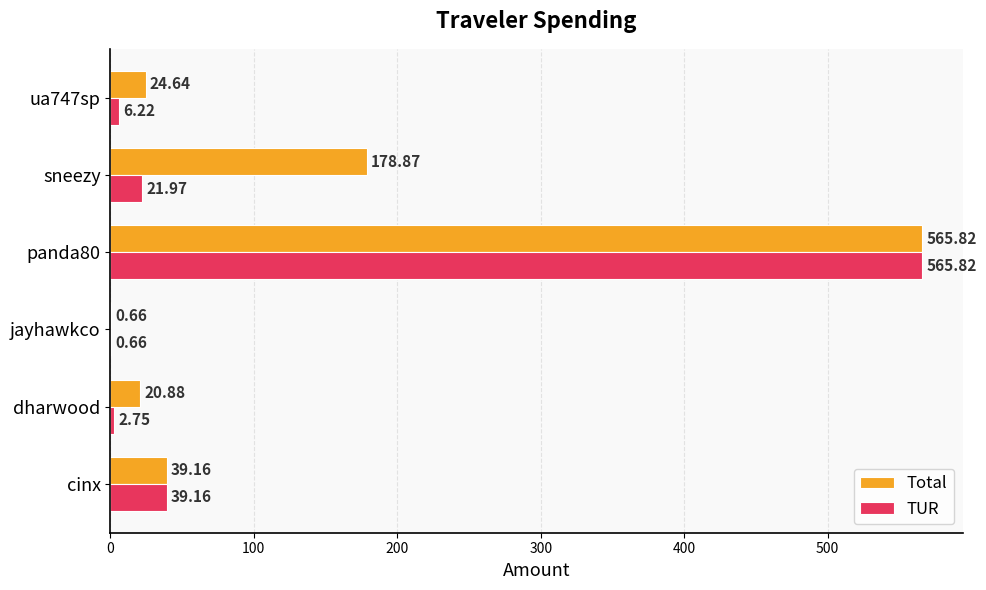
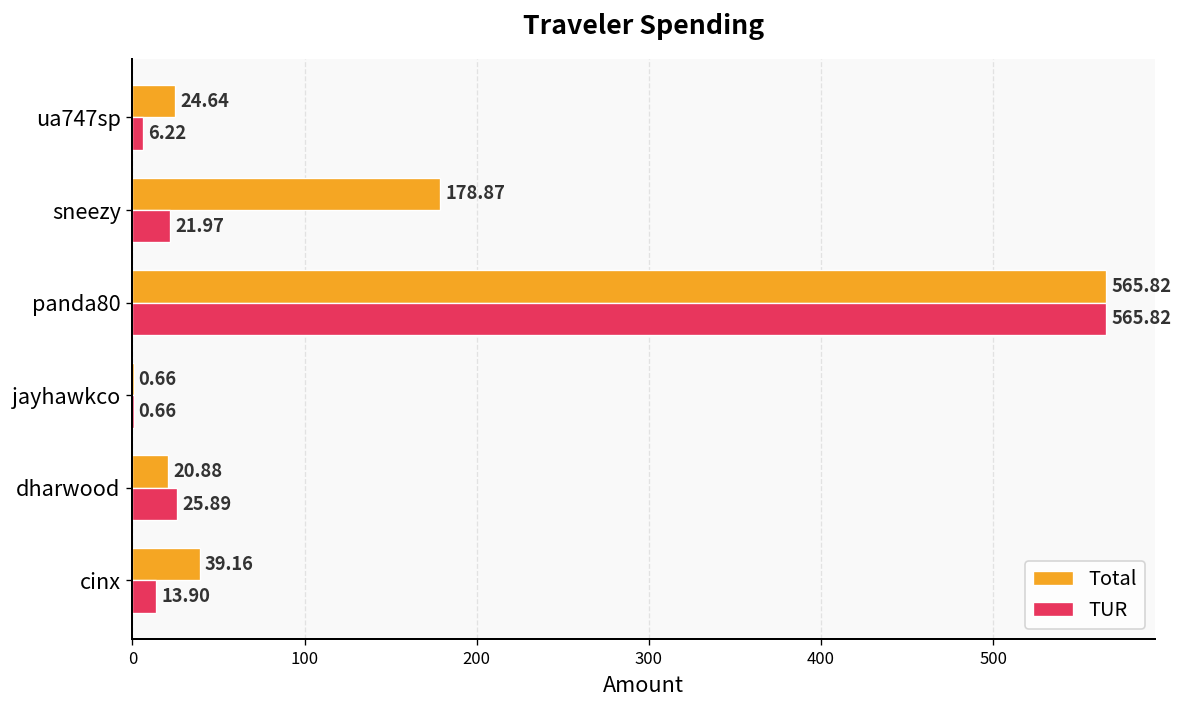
TUR, dharwood: 2.75 -> 25.89
TUR, cinx: 39.16 -> 13.90
